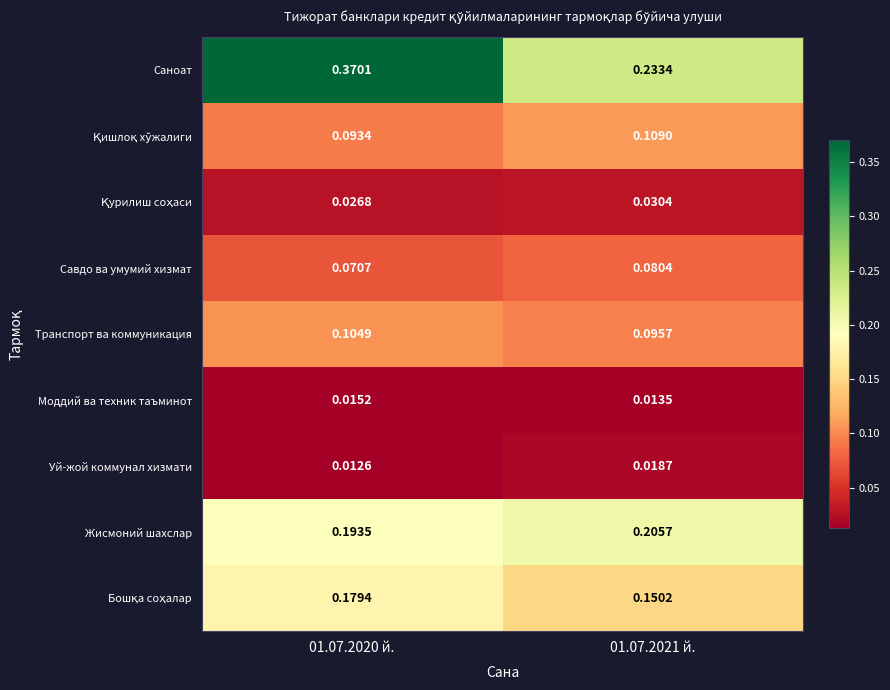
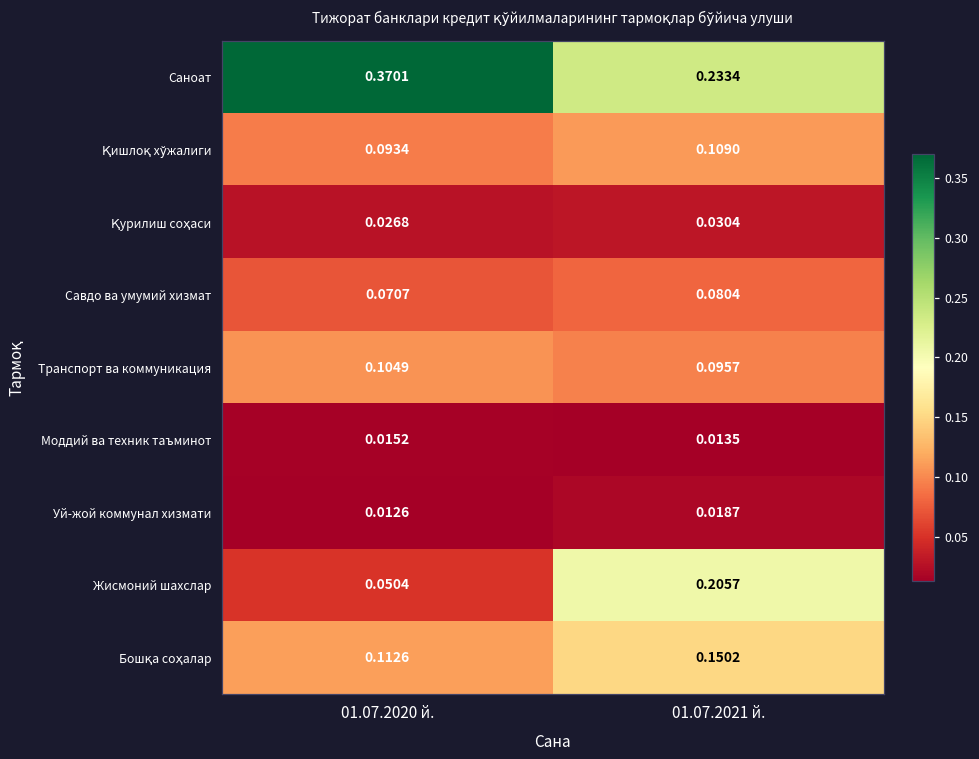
Жисмоний шахслар, 01.07.2020 й.: 0.1935 -> 0.0504
Бошқа соҳалар, 01.07.2020 й.: 0.1794 -> 0.1126
